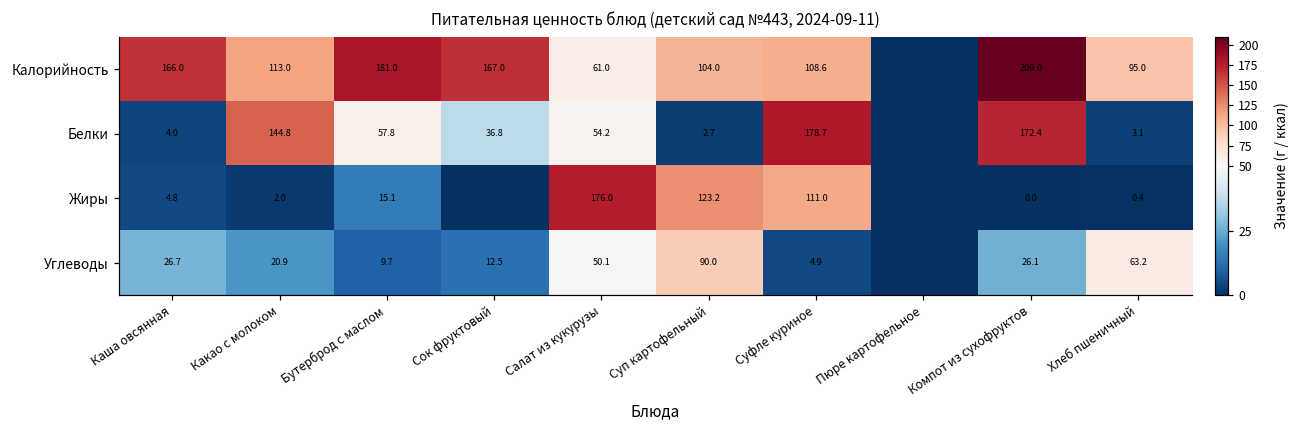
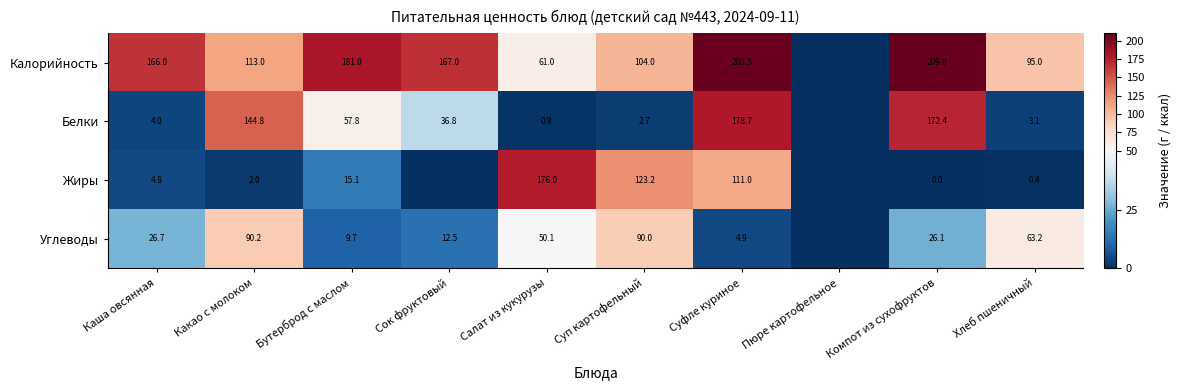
Калорийность, Суфле куриное: 108.6 -> 208.5
Белки, Салат из кукурузы: 54.2 -> 0.9
Углеводы, Какао с молоком: 20.9 -> 90.2
